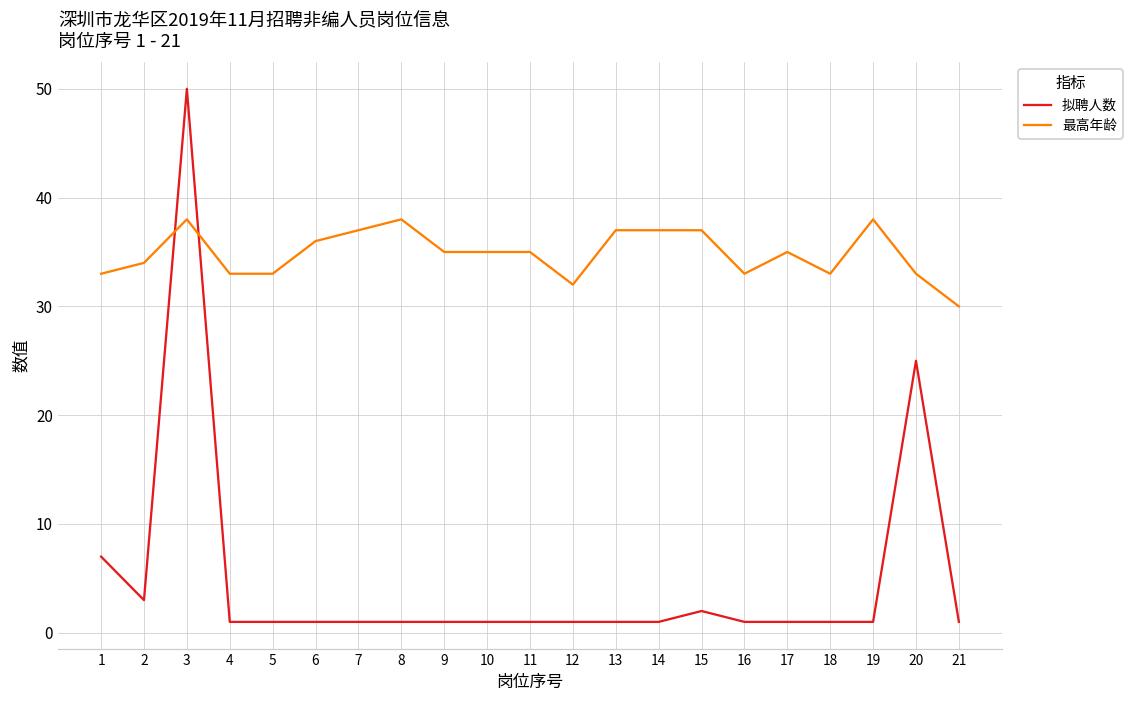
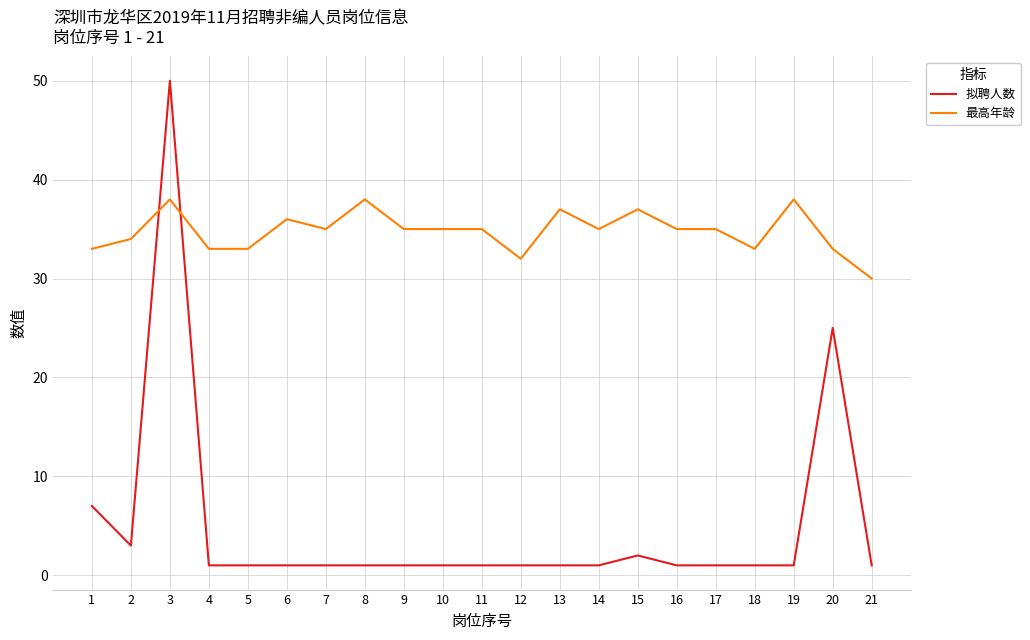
最高年龄, 7: 37 -> 35
最高年龄, 14: 37 -> 35
最高年龄, 16: 33 -> 35
